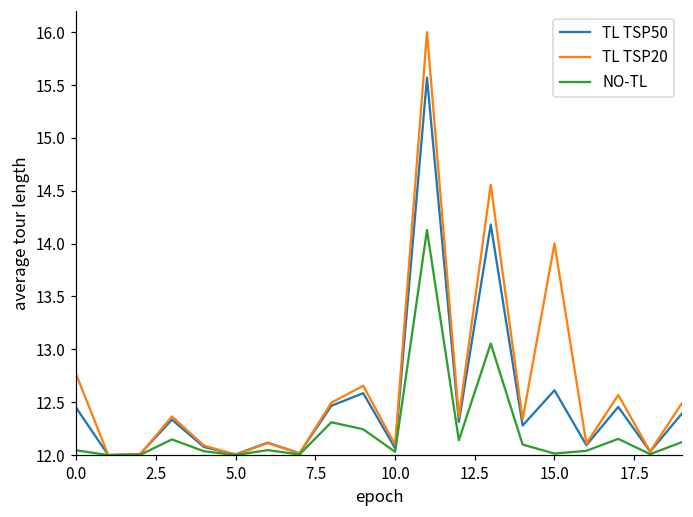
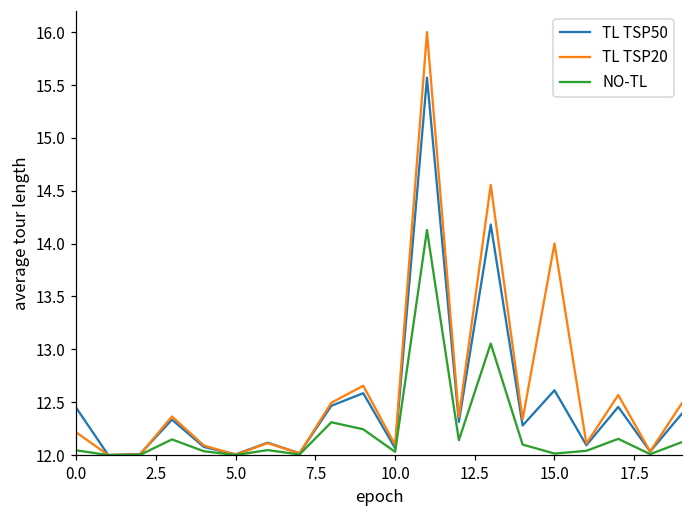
TL TSP20, 0.0: 12.8 -> 12.2
